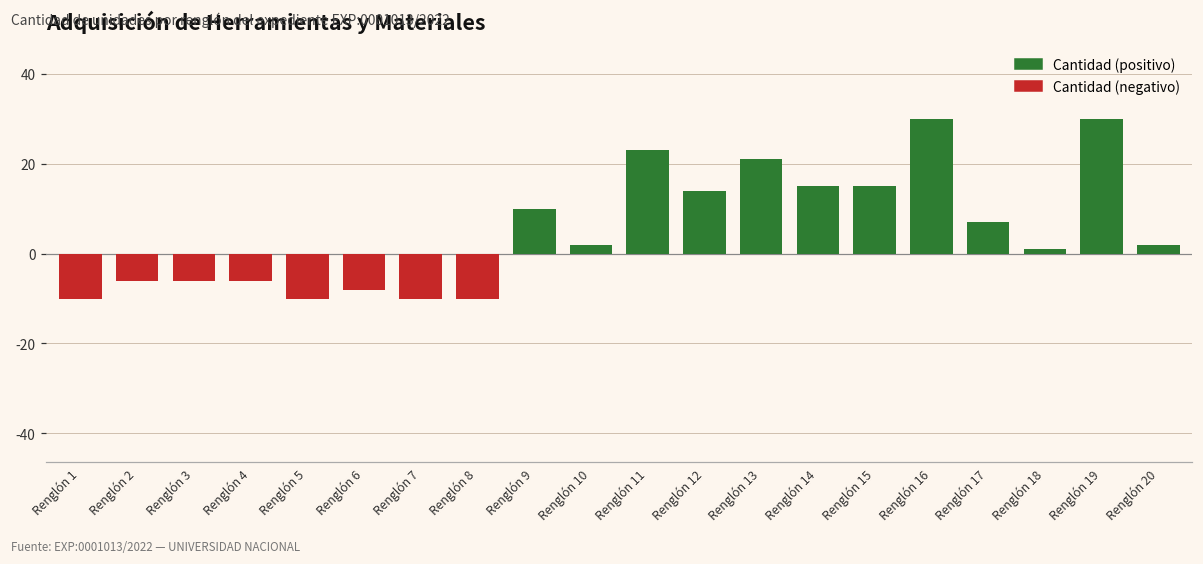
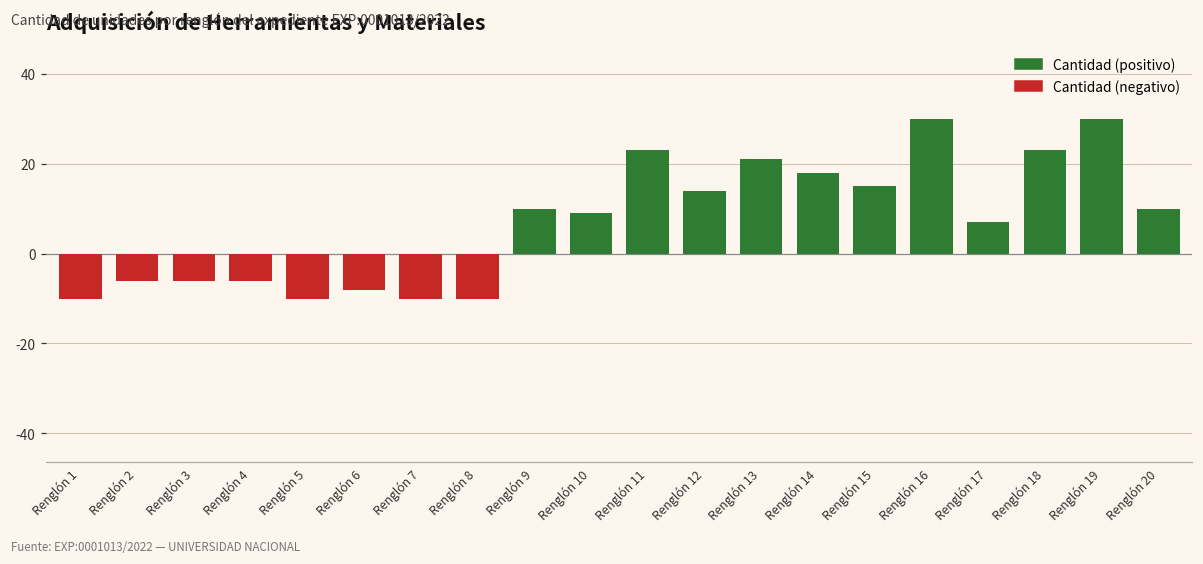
Renglón 10: 2 -> 9
Renglón 14: 15 -> 18
Renglón 18: 1 -> 23
Renglón 20: 2 -> 10
